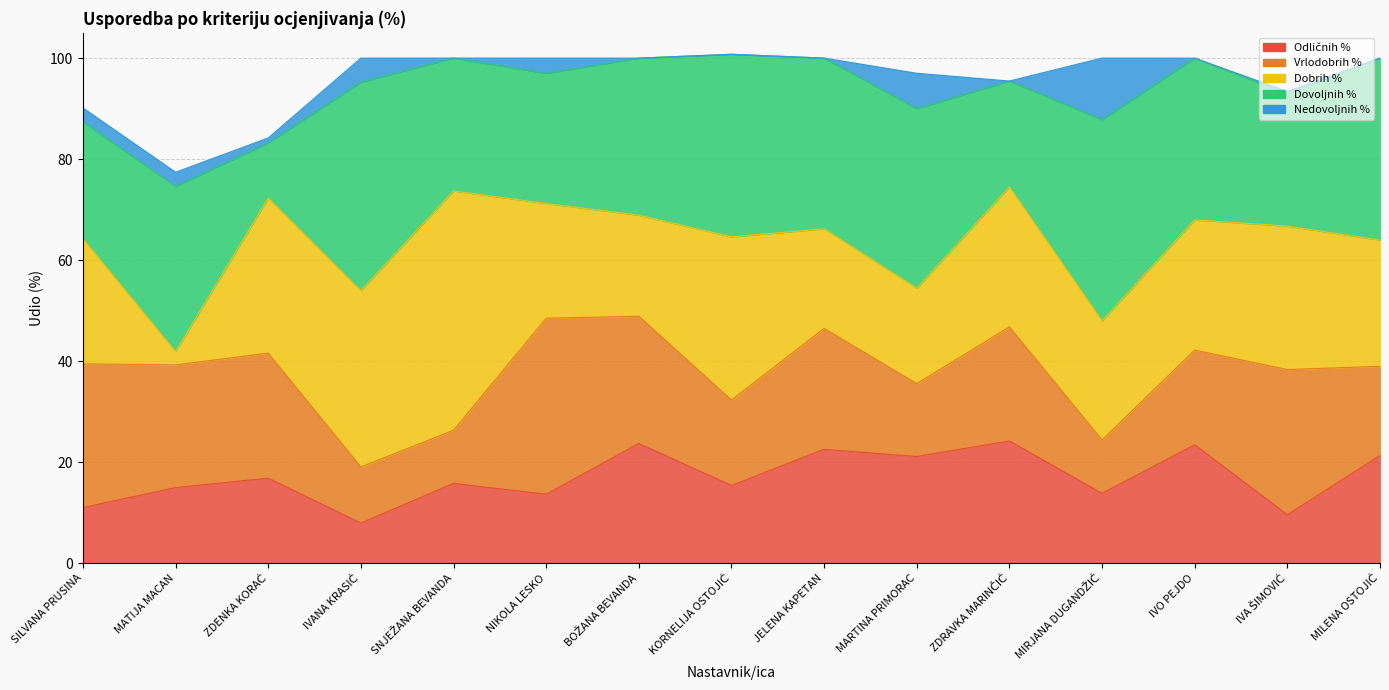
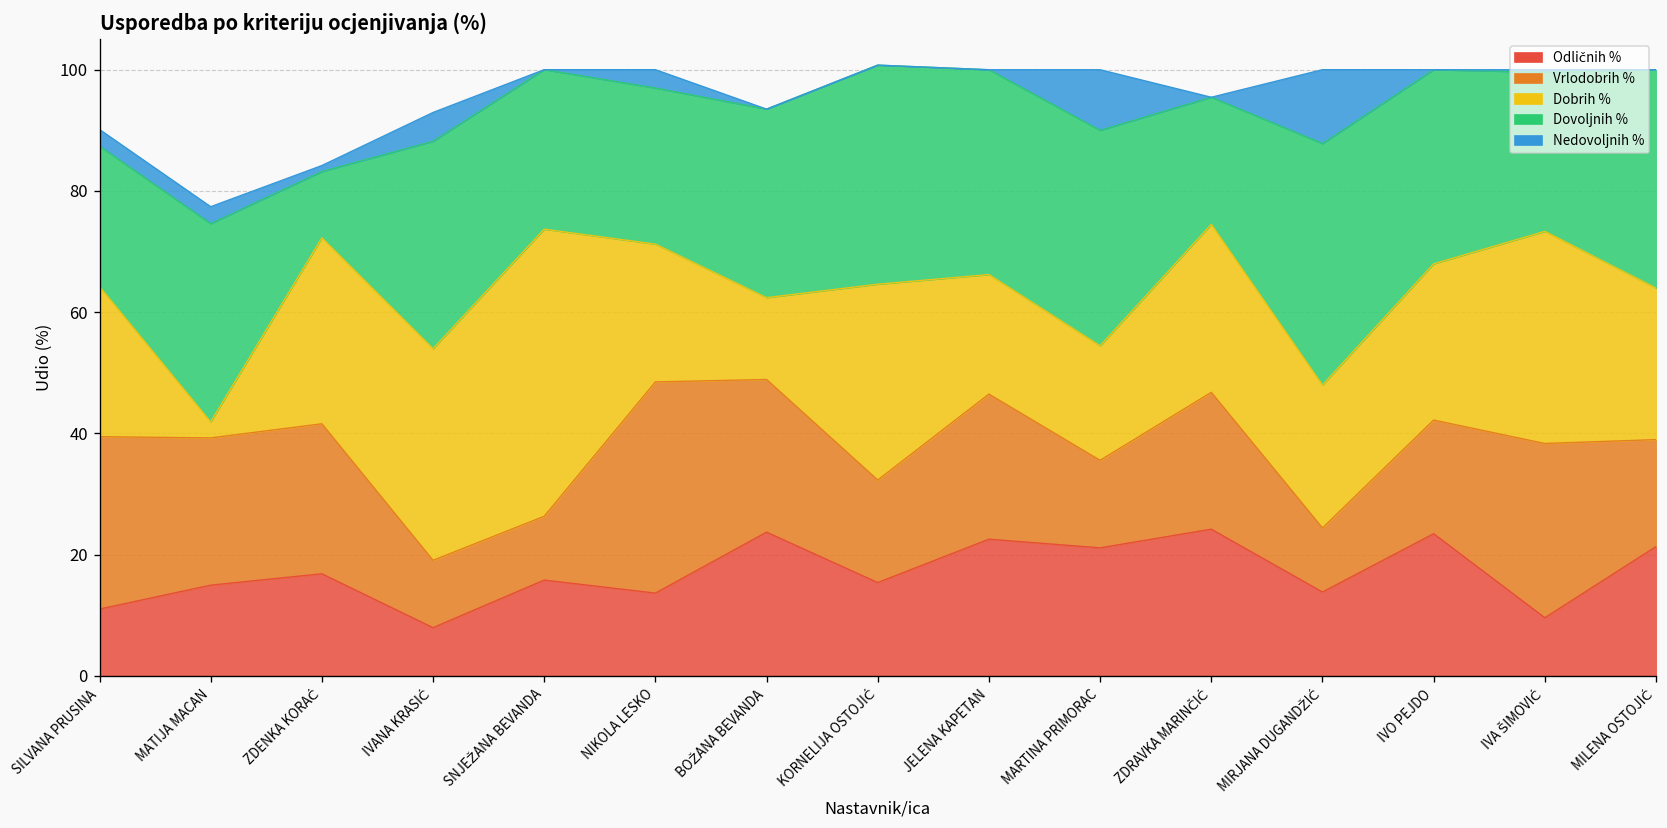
Dovoljnih %, IVANA KRASIĆ: 41 -> 34
Dobrih %, BOŽANA BEVANDA: 20 -> 14
Nedovoljnih %, MARTINA PRIMORAC: 7 -> 10
Dobrih %, IVA ŠIMOVIĆ: 28 -> 35
